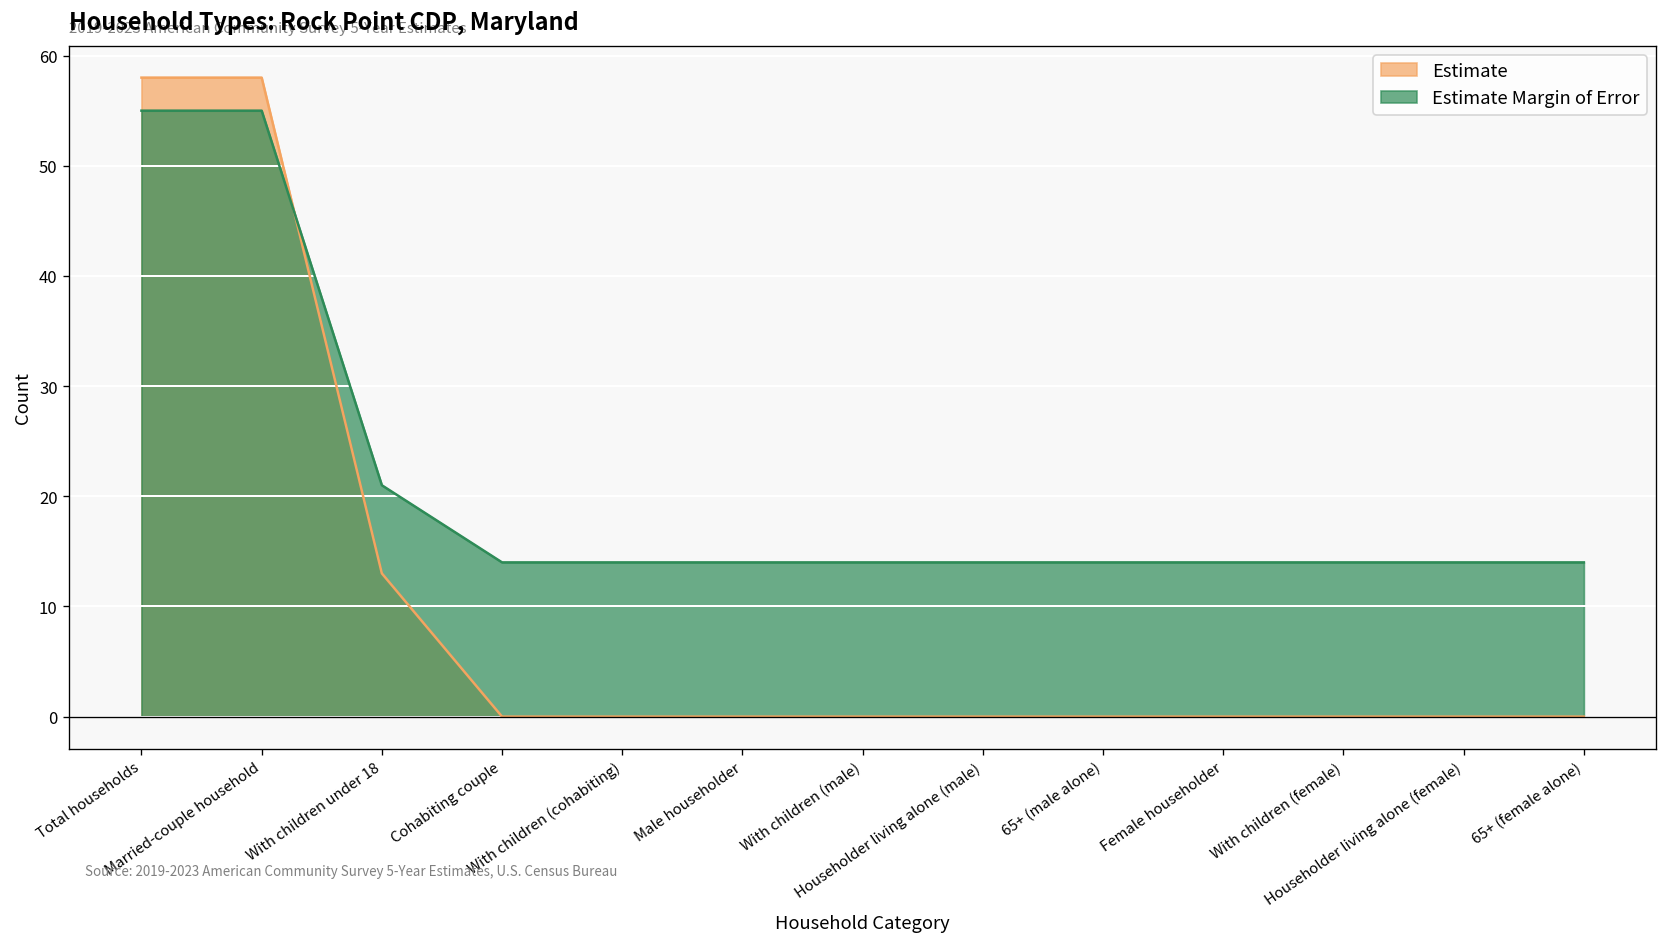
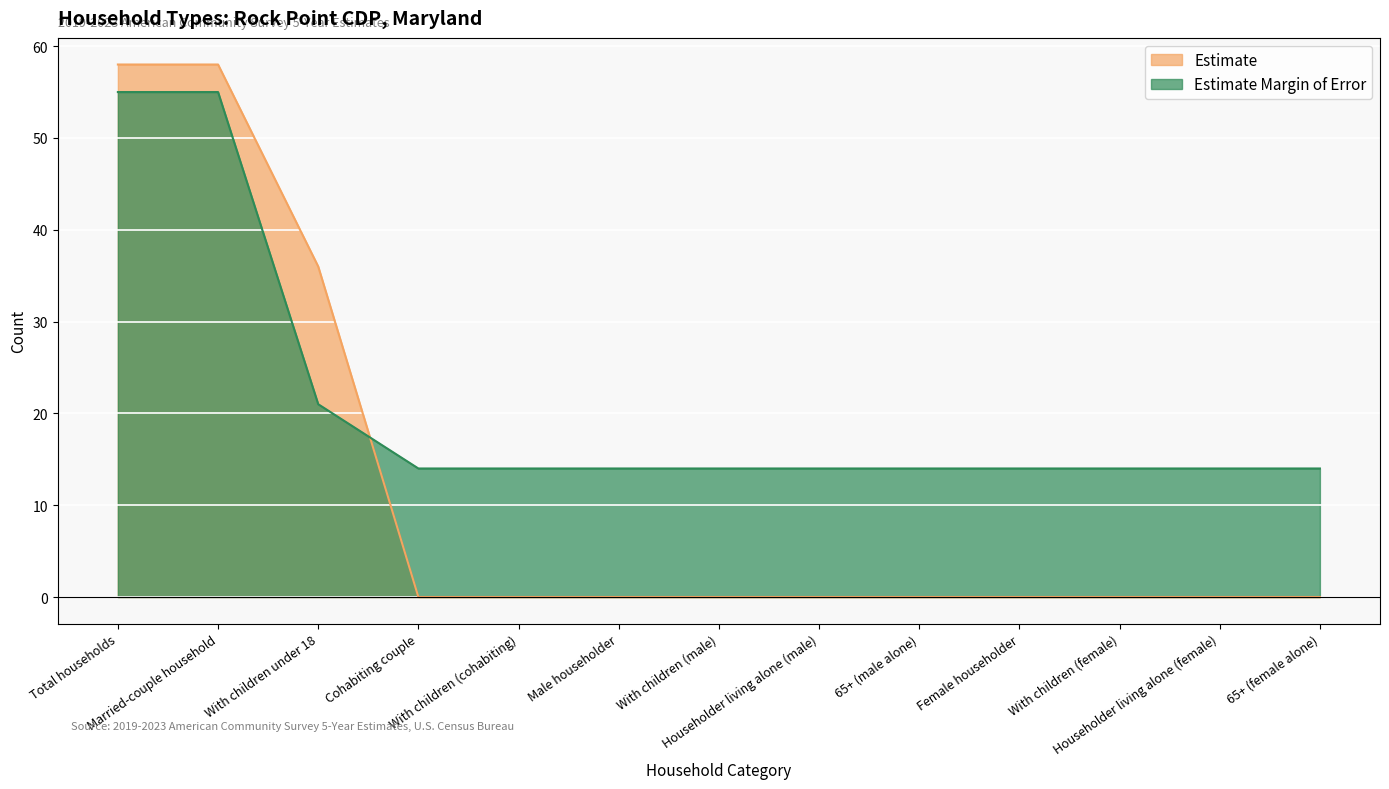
Estimate, With children under 18: 13 -> 36
